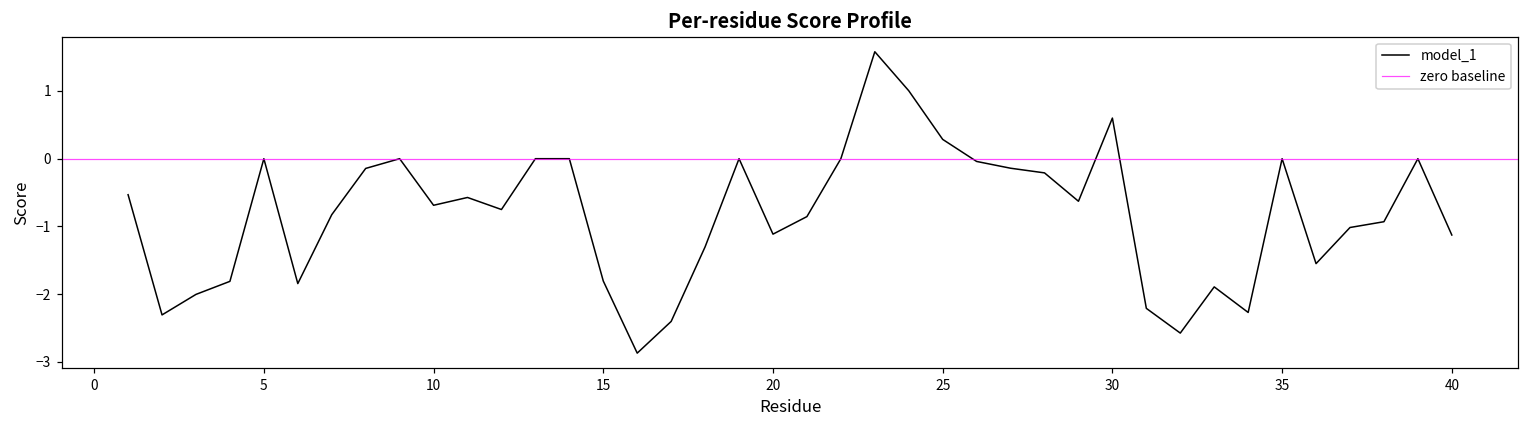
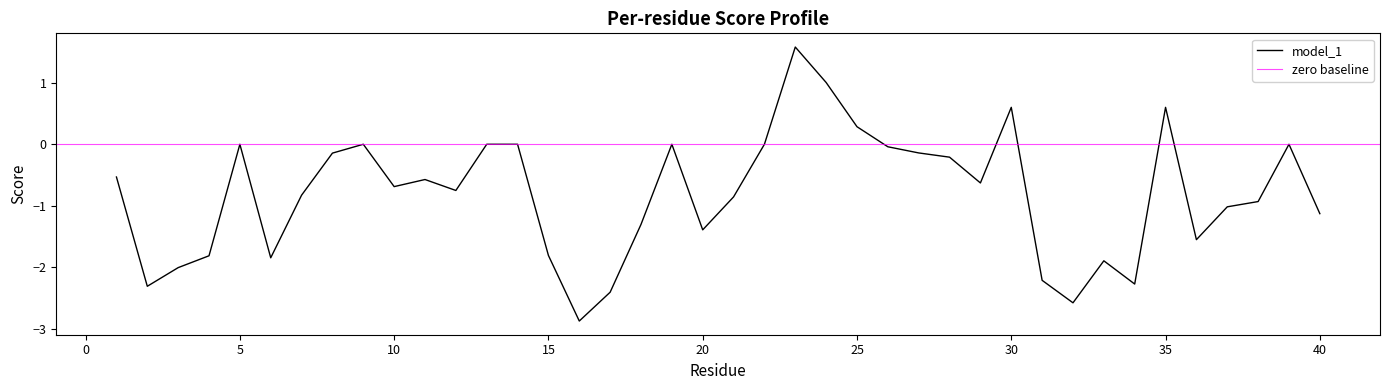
20: -1.1 -> -1.4
35: 0.0 -> 0.6
